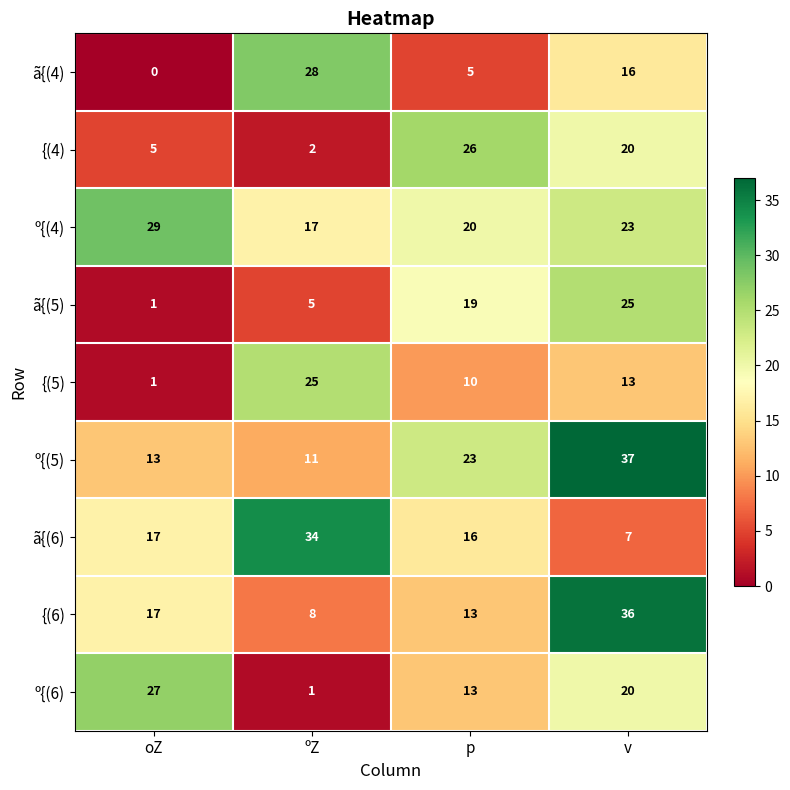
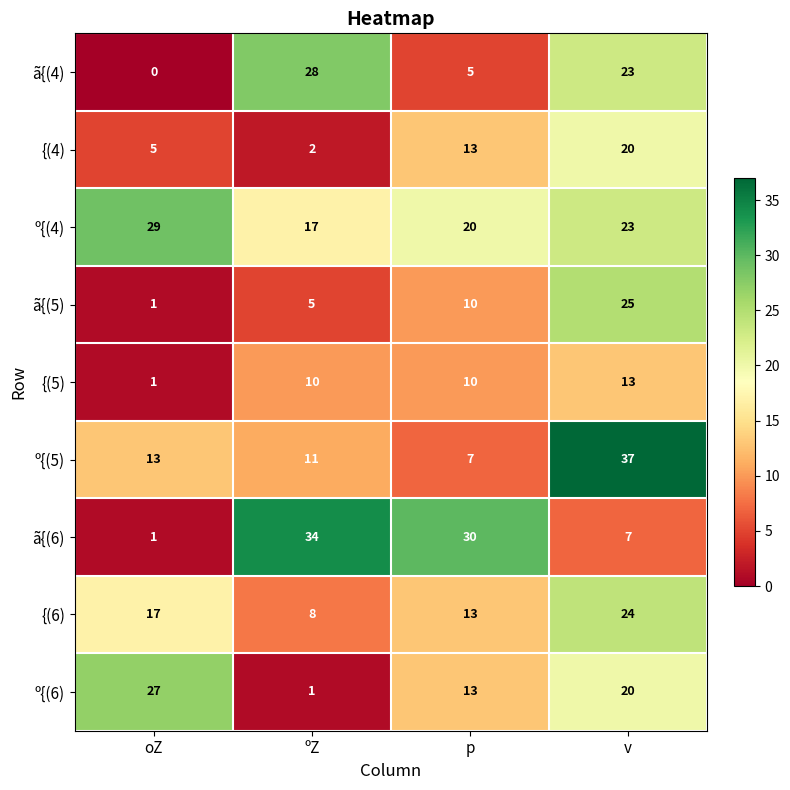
ã{(4), v: 16 -> 23
{(4), p: 26 -> 13
ã{(5), p: 19 -> 10
{(5), ºZ: 25 -> 10
º{(5), p: 23 -> 7
ã{(6), oZ: 17 -> 1
ã{(6), p: 16 -> 30
{(6), v: 36 -> 24
